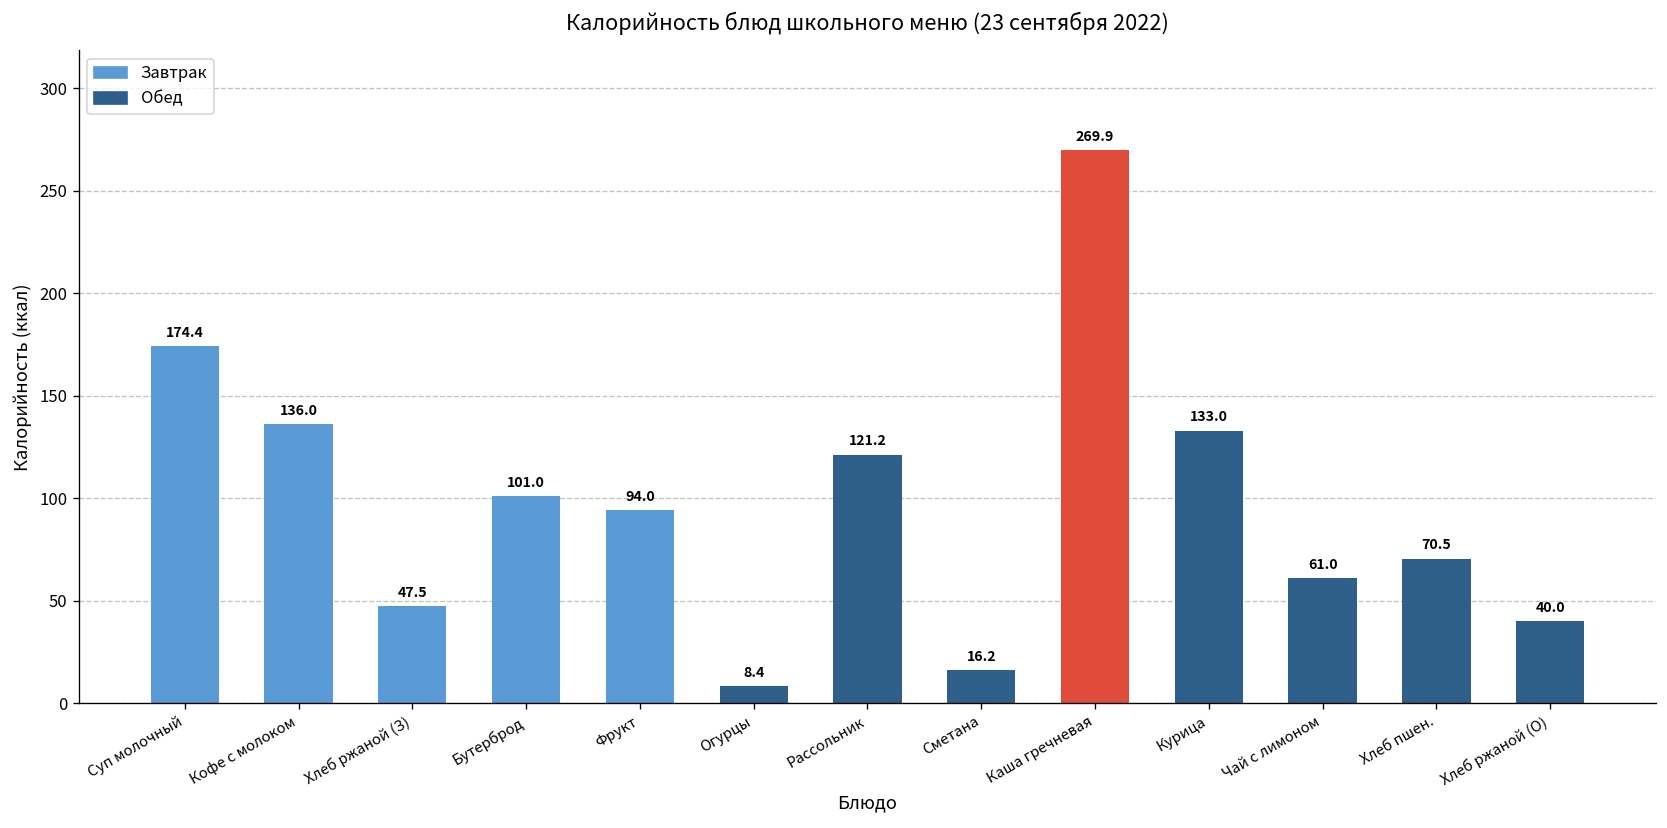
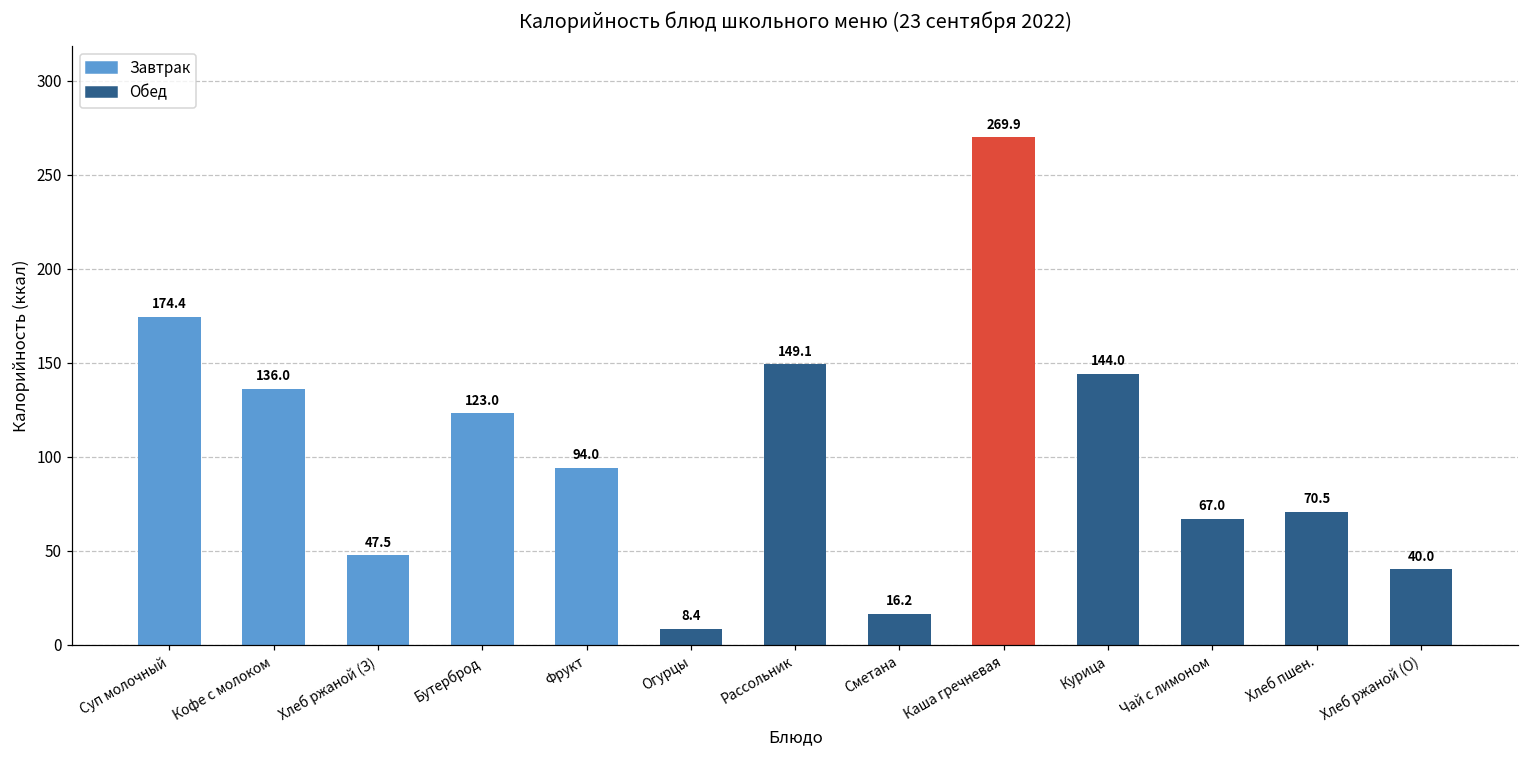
Бутерброд: 101.0 -> 123.0
Рассольник: 121.2 -> 149.1
Курица: 133.0 -> 144.0
Чай с лимоном: 61.0 -> 67.0
